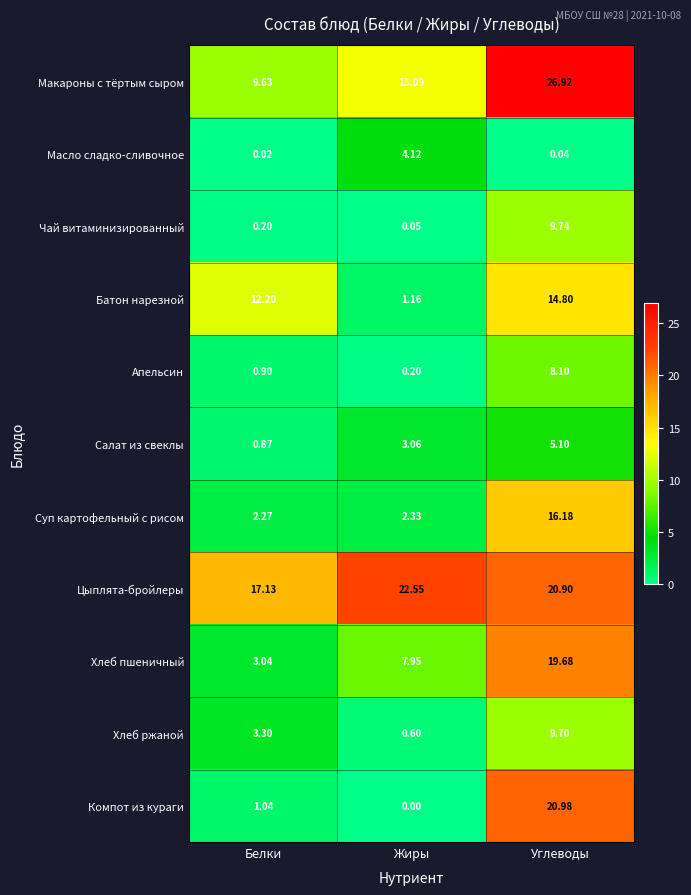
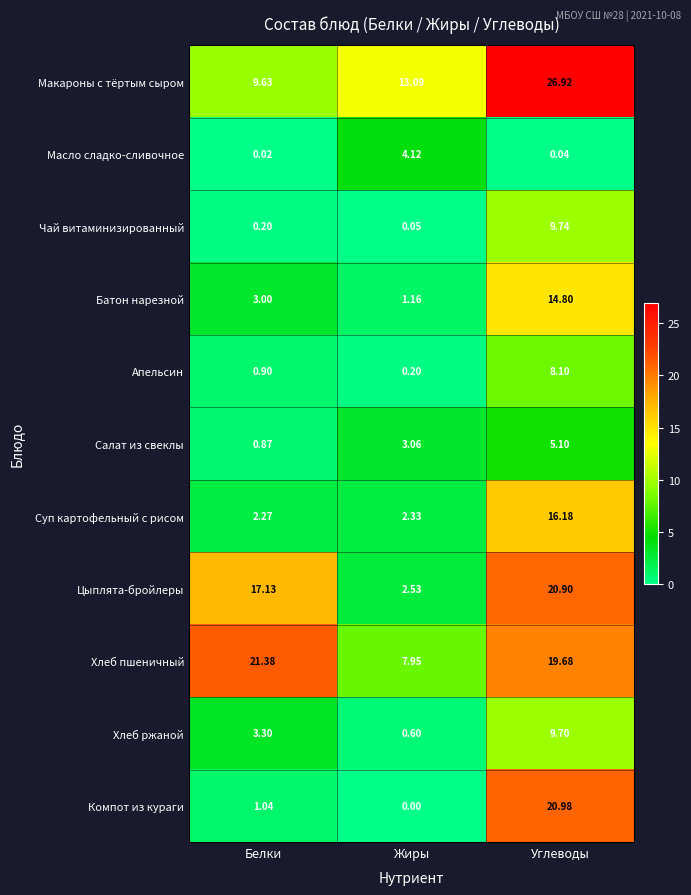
Батон нарезной, Белки: 12.20 -> 3.00
Цыплята-бройлеры, Жиры: 22.55 -> 2.53
Хлеб пшеничный, Белки: 3.04 -> 21.38
